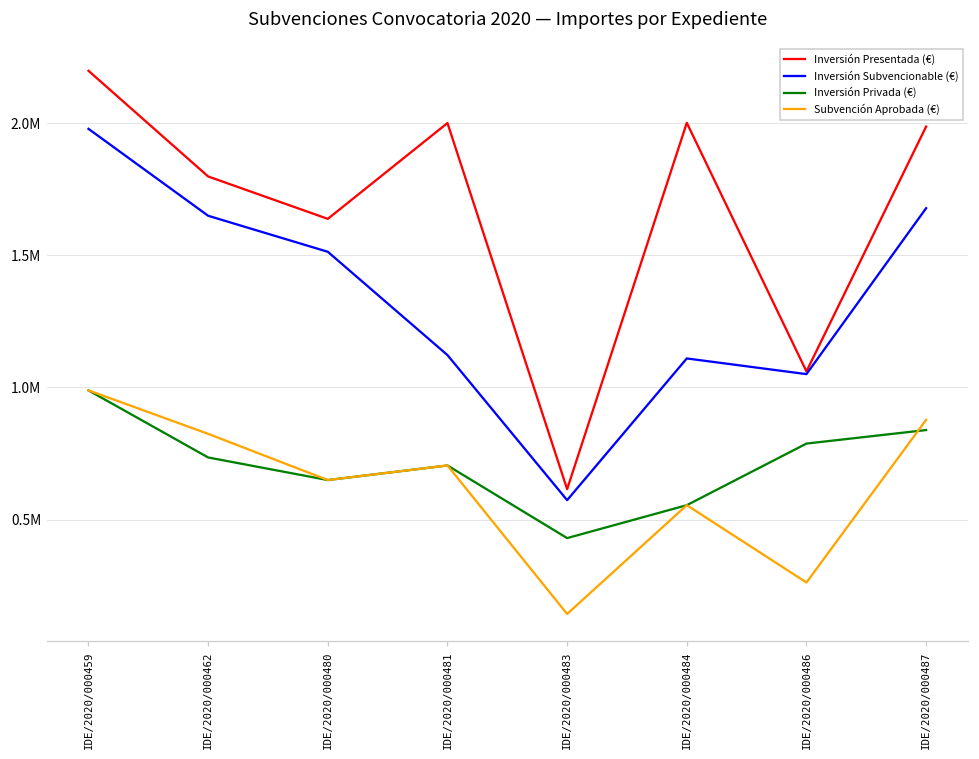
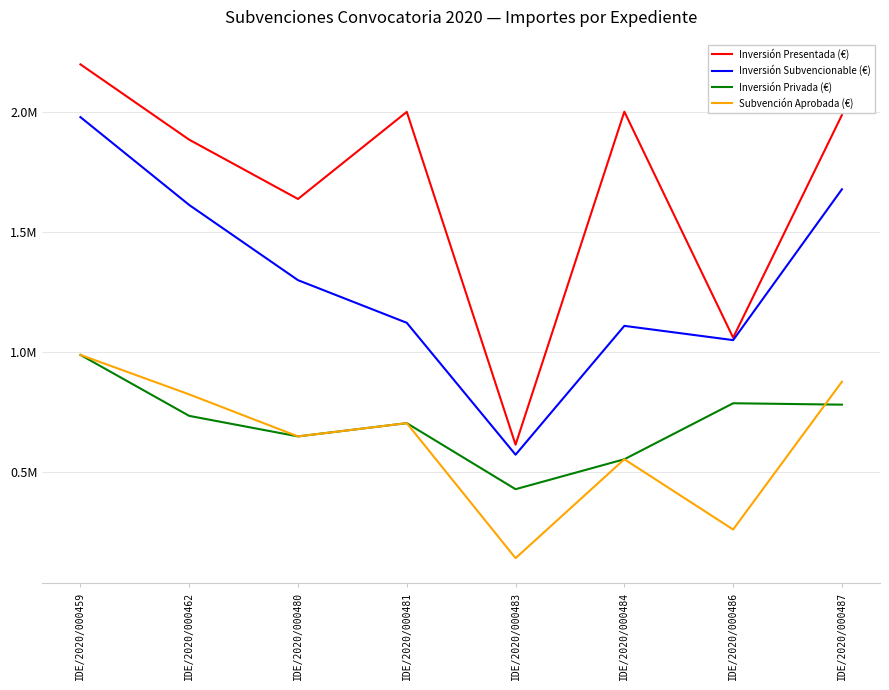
Inversión Presentada (€), IDE/2020/000462: 1800000 -> 1880000
Inversión Subvencionable (€), IDE/2020/000462: 1650000 -> 1610000
Inversión Subvencionable (€), IDE/2020/000480: 1510000 -> 1300000
Inversión Privada (€), IDE/2020/000487: 840000 -> 780000
